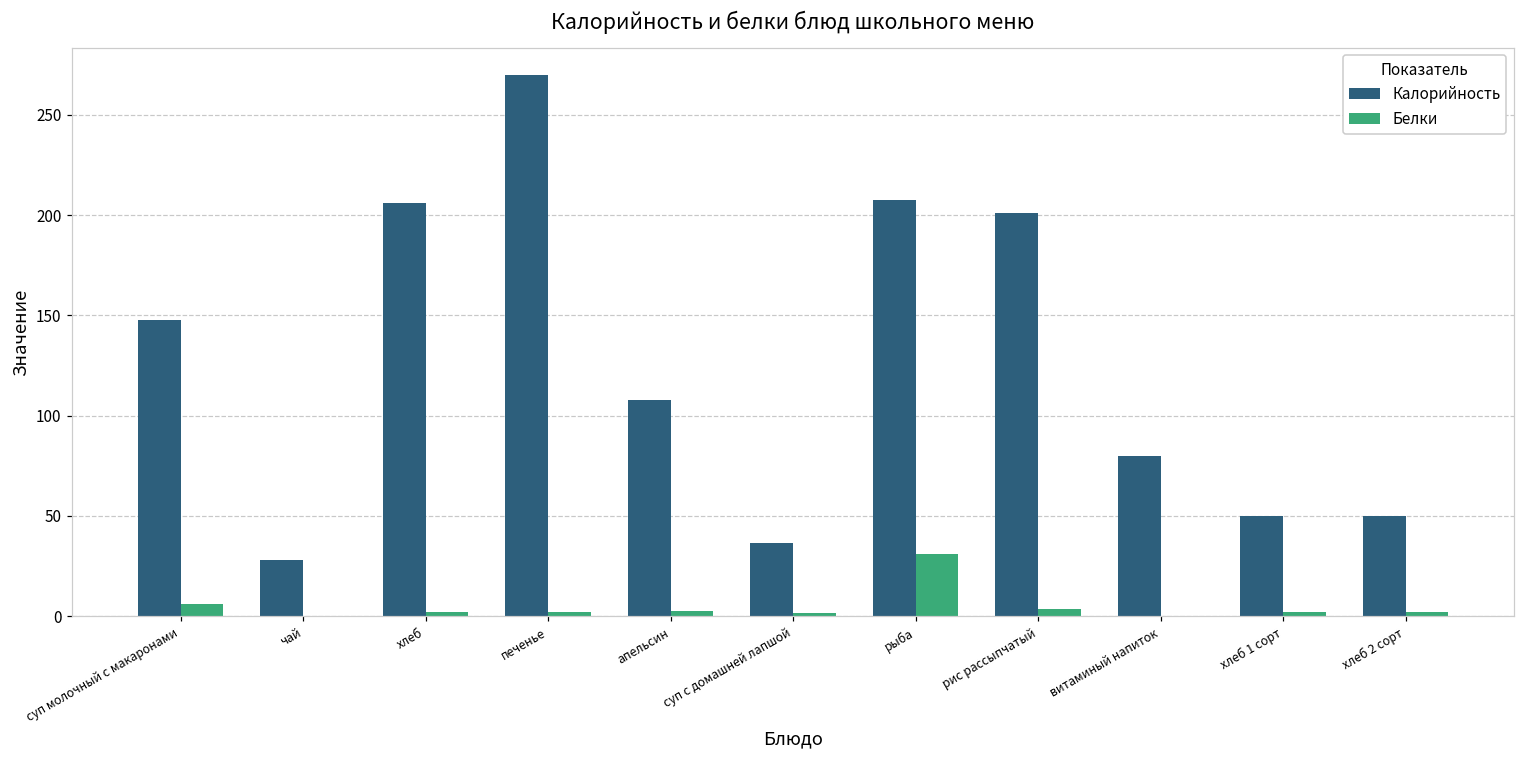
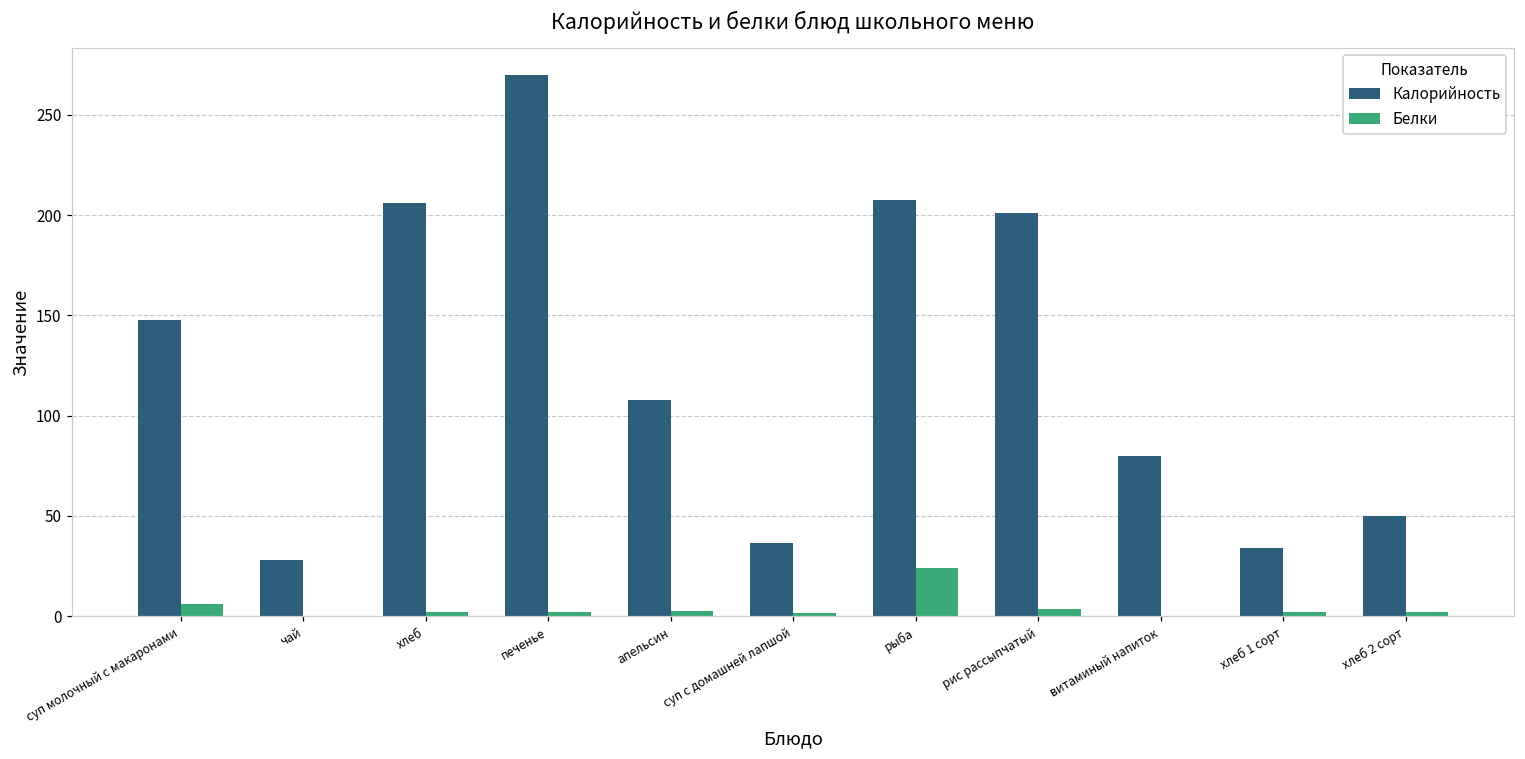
Белки, рыба: 31 -> 24
Калорийность, хлеб 1 сорт: 50 -> 34
